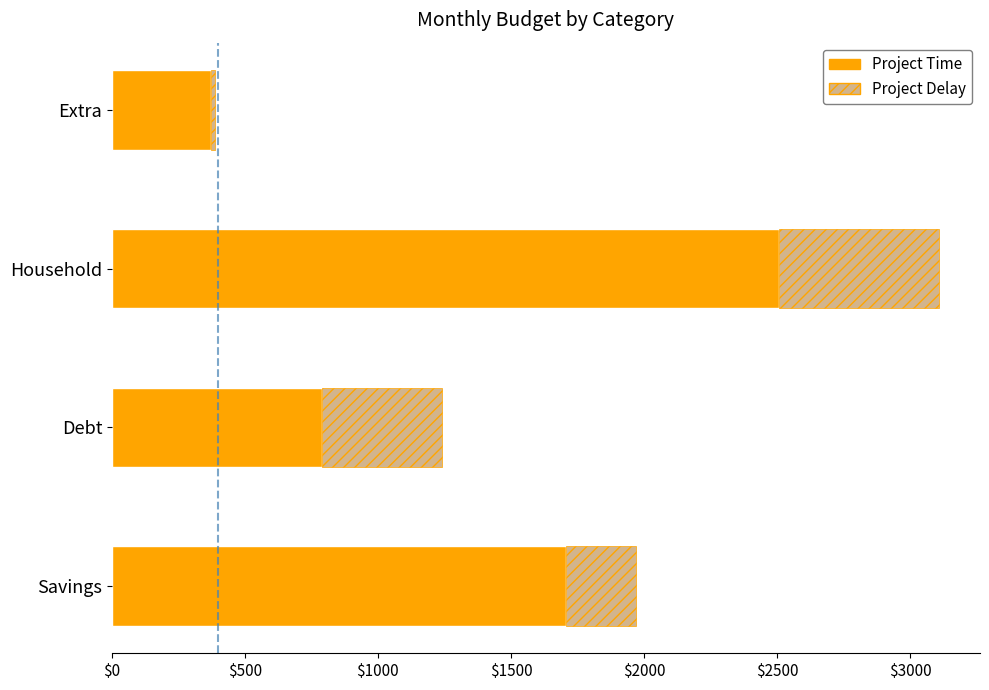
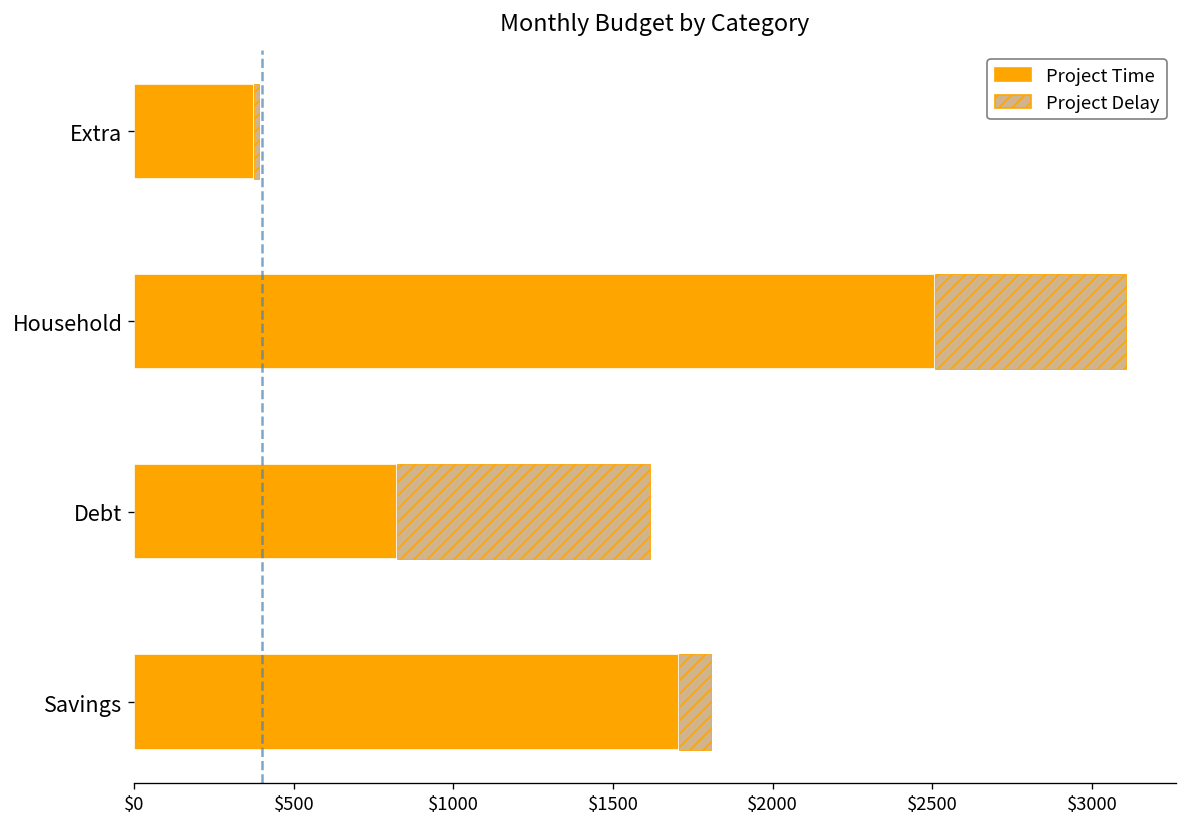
Project Time, Debt: $790 -> $820
Project Delay, Debt: $450 -> $790
Project Delay, Savings: $260 -> $100
